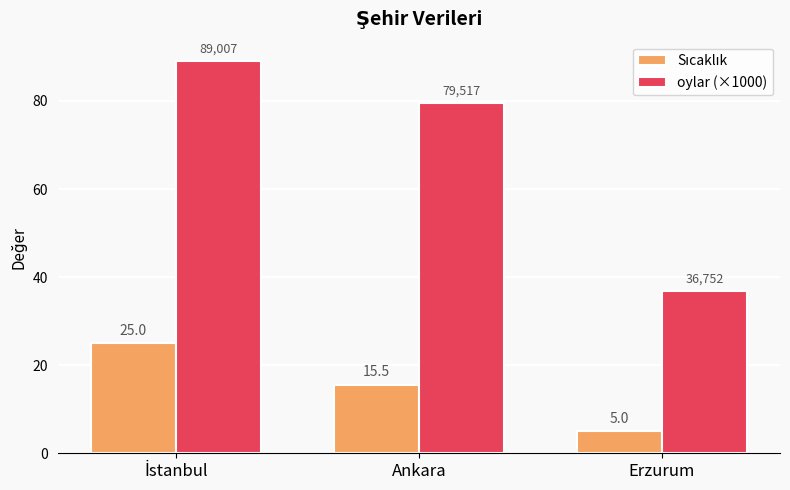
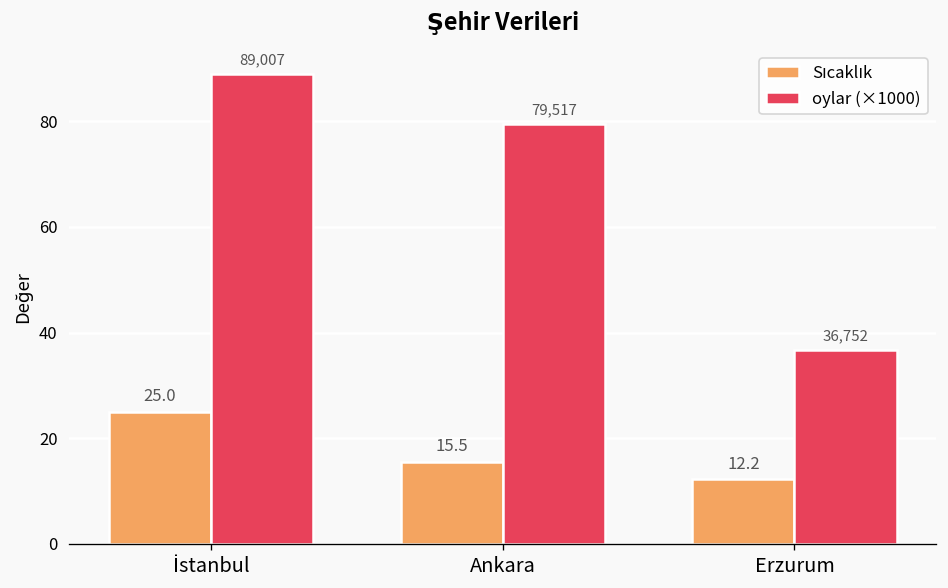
Sıcaklık, Erzurum: 5.0 -> 12.2
